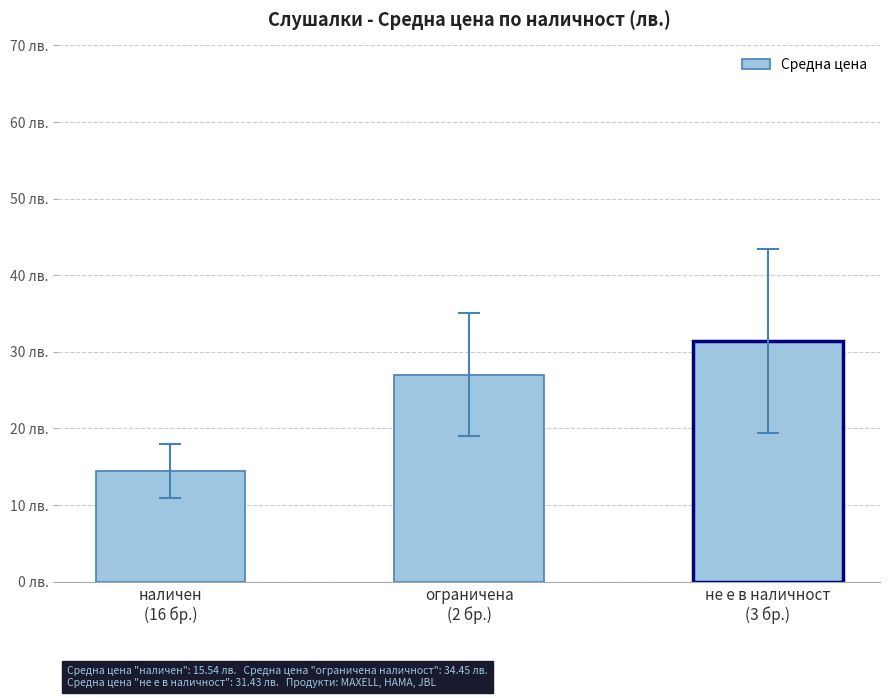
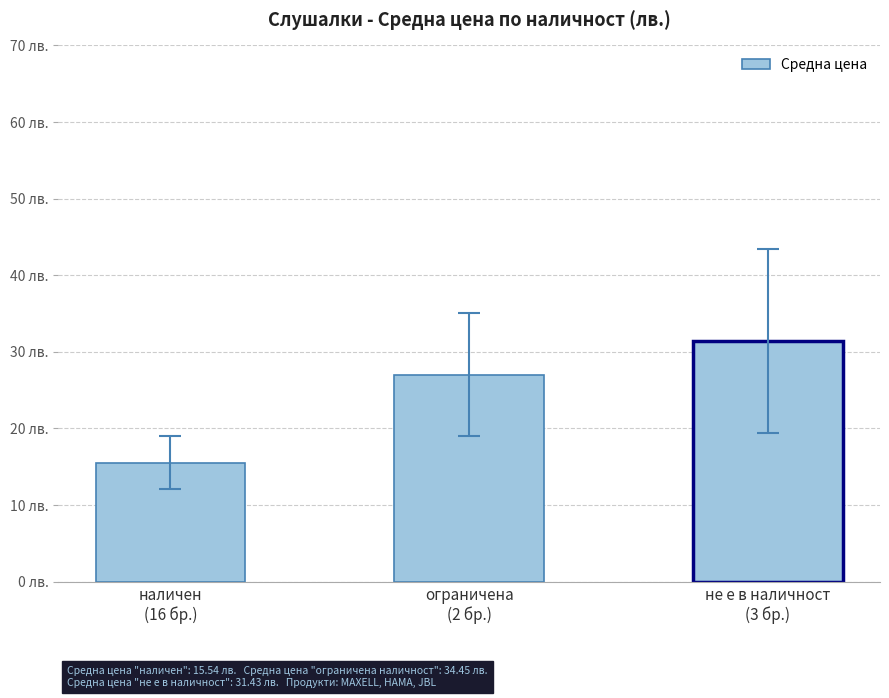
Средна цена, наличен (16 бр.): 14 лв. -> 16 лв.
